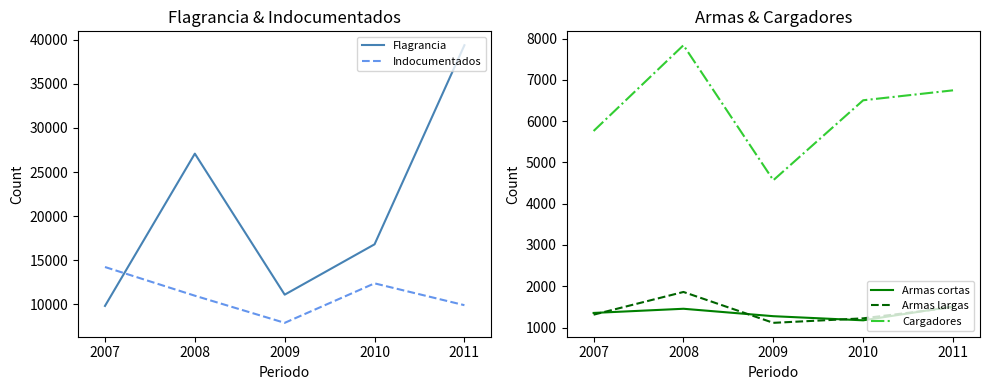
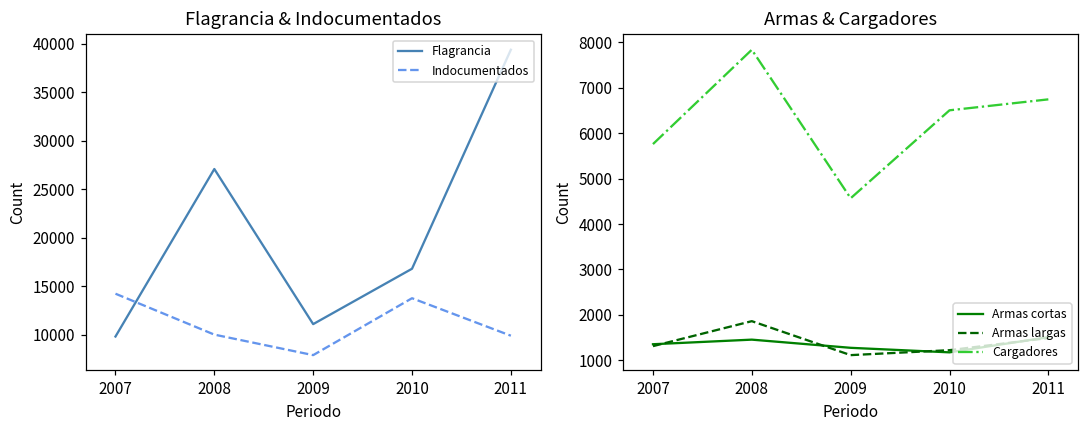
Flagrancia & Indocumentados, Indocumentados, 2008: 11000 -> 10000
Flagrancia & Indocumentados, Indocumentados, 2010: 12000 -> 14000
